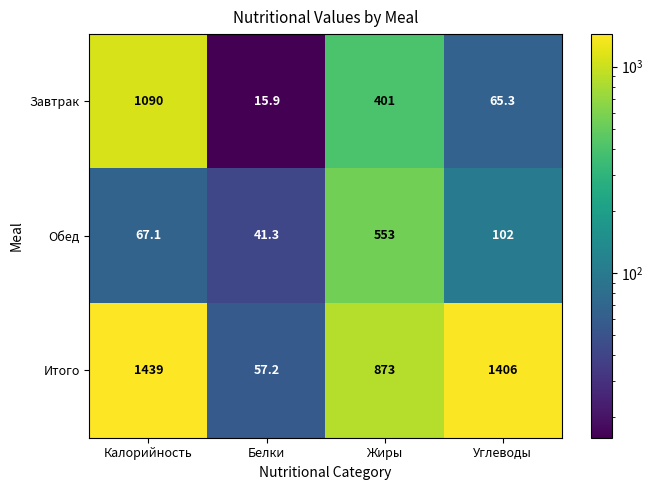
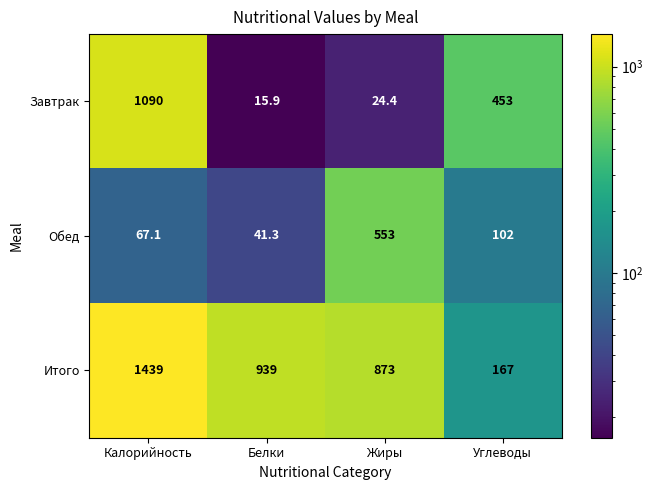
Завтрак, Жиры: 401 -> 24.4
Завтрак, Углеводы: 65.3 -> 453
Итого, Белки: 57.2 -> 939
Итого, Углеводы: 1406 -> 167
